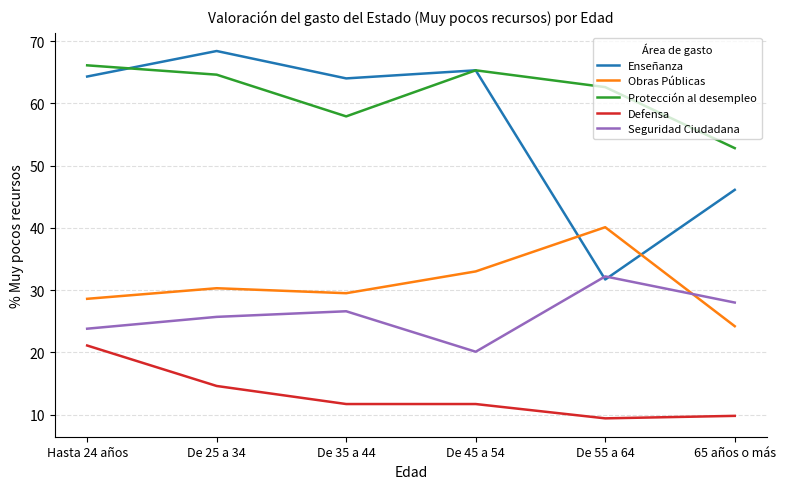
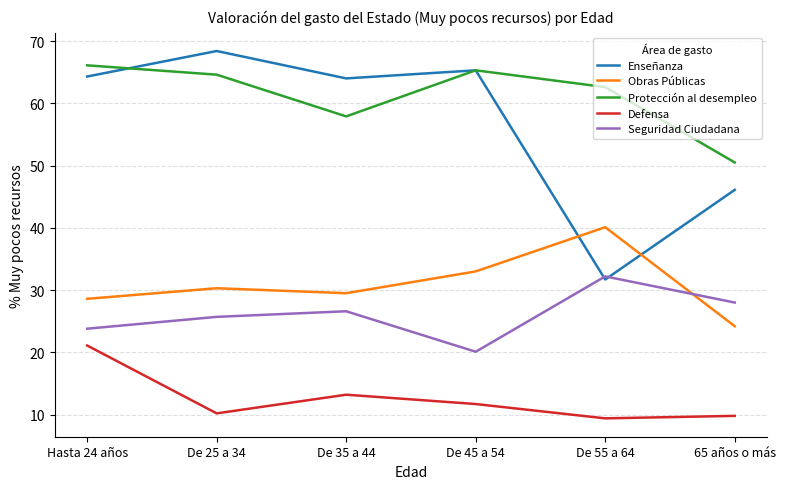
Defensa, De 25 a 34: 15 -> 10
Defensa, De 35 a 44: 12 -> 13
Protección al desempleo, 65 años o más: 53 -> 51
